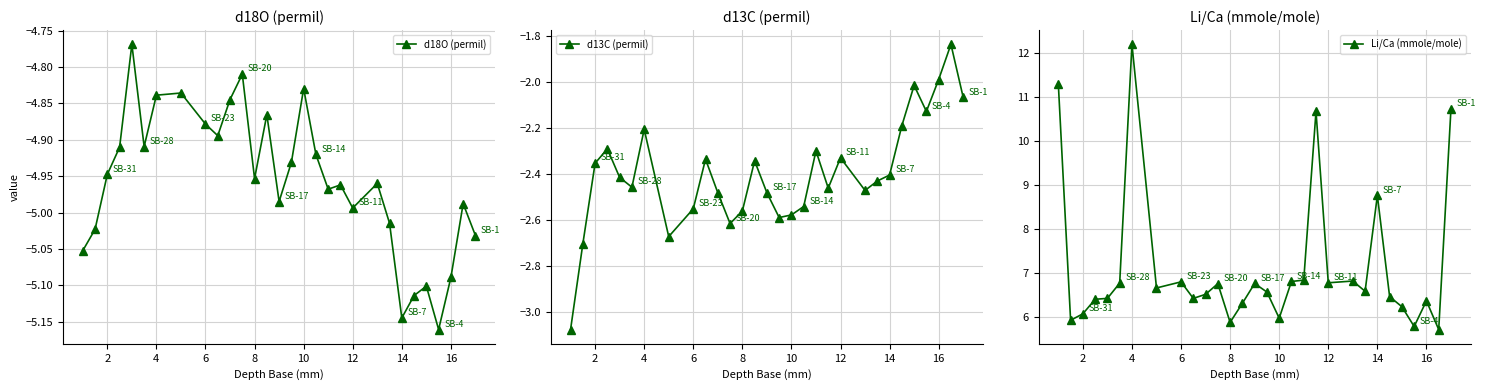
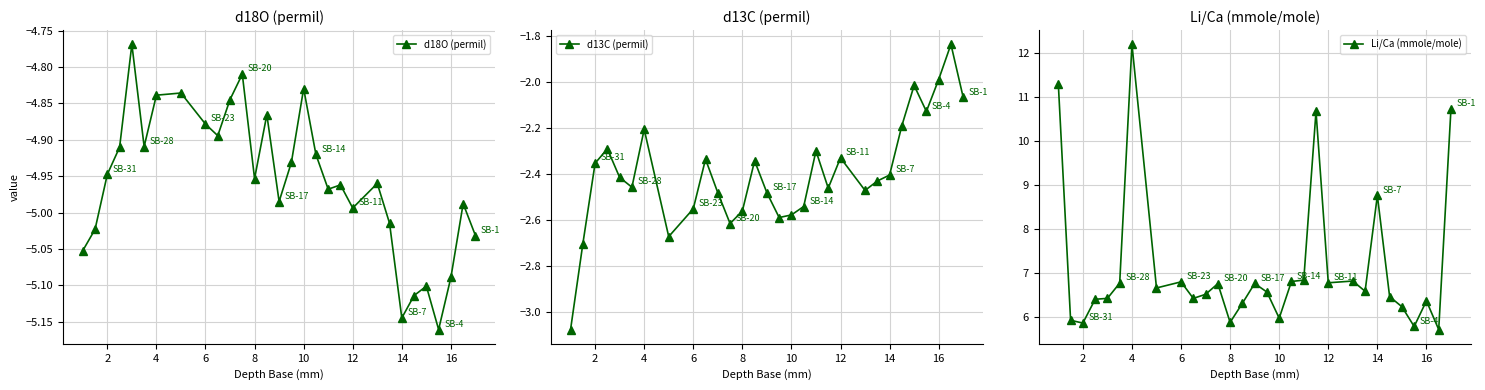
Li/Ca (mmole/mole), 2: 6.1 -> 5.9
